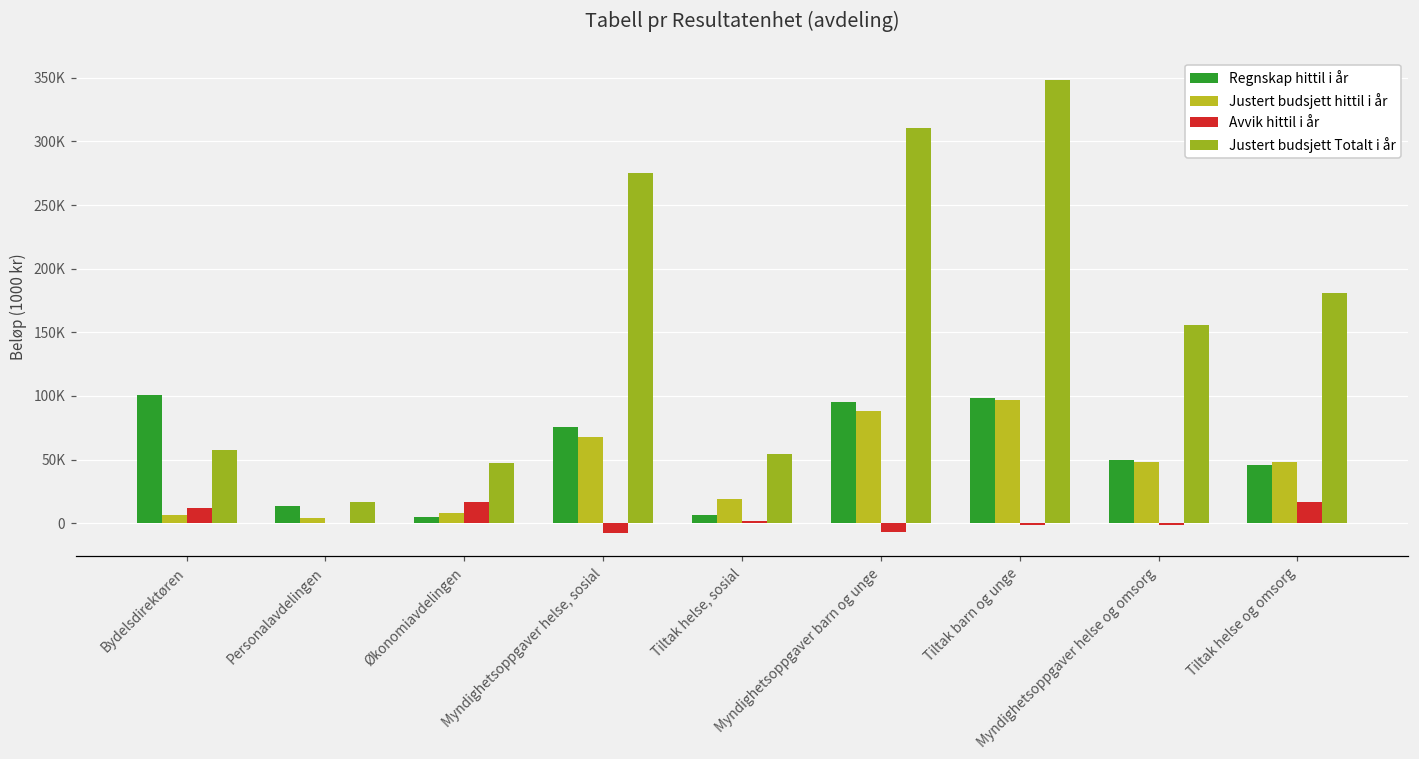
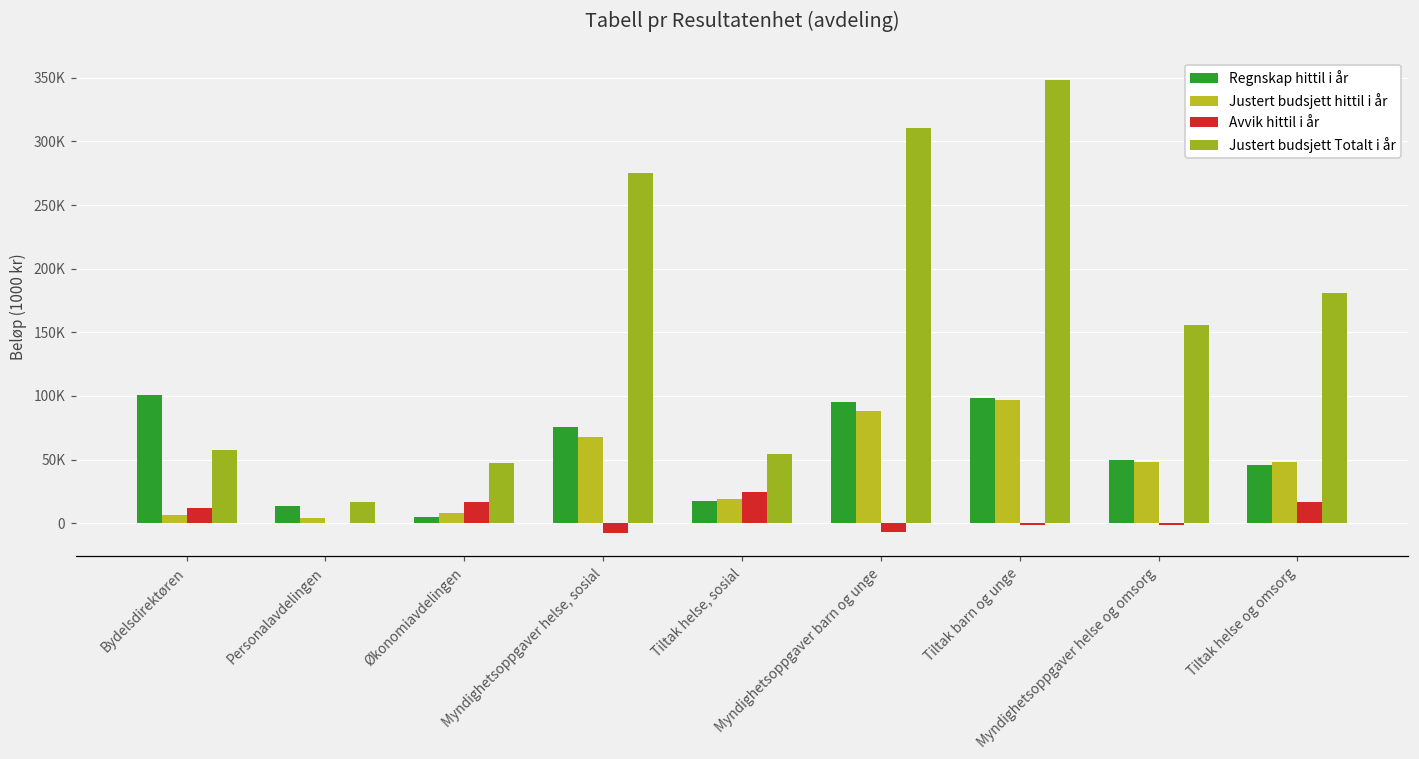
Regnskap hittil i år, Tiltak helse, sosial: 7000 -> 17000
Avvik hittil i år, Tiltak helse, sosial: 2000 -> 25000
